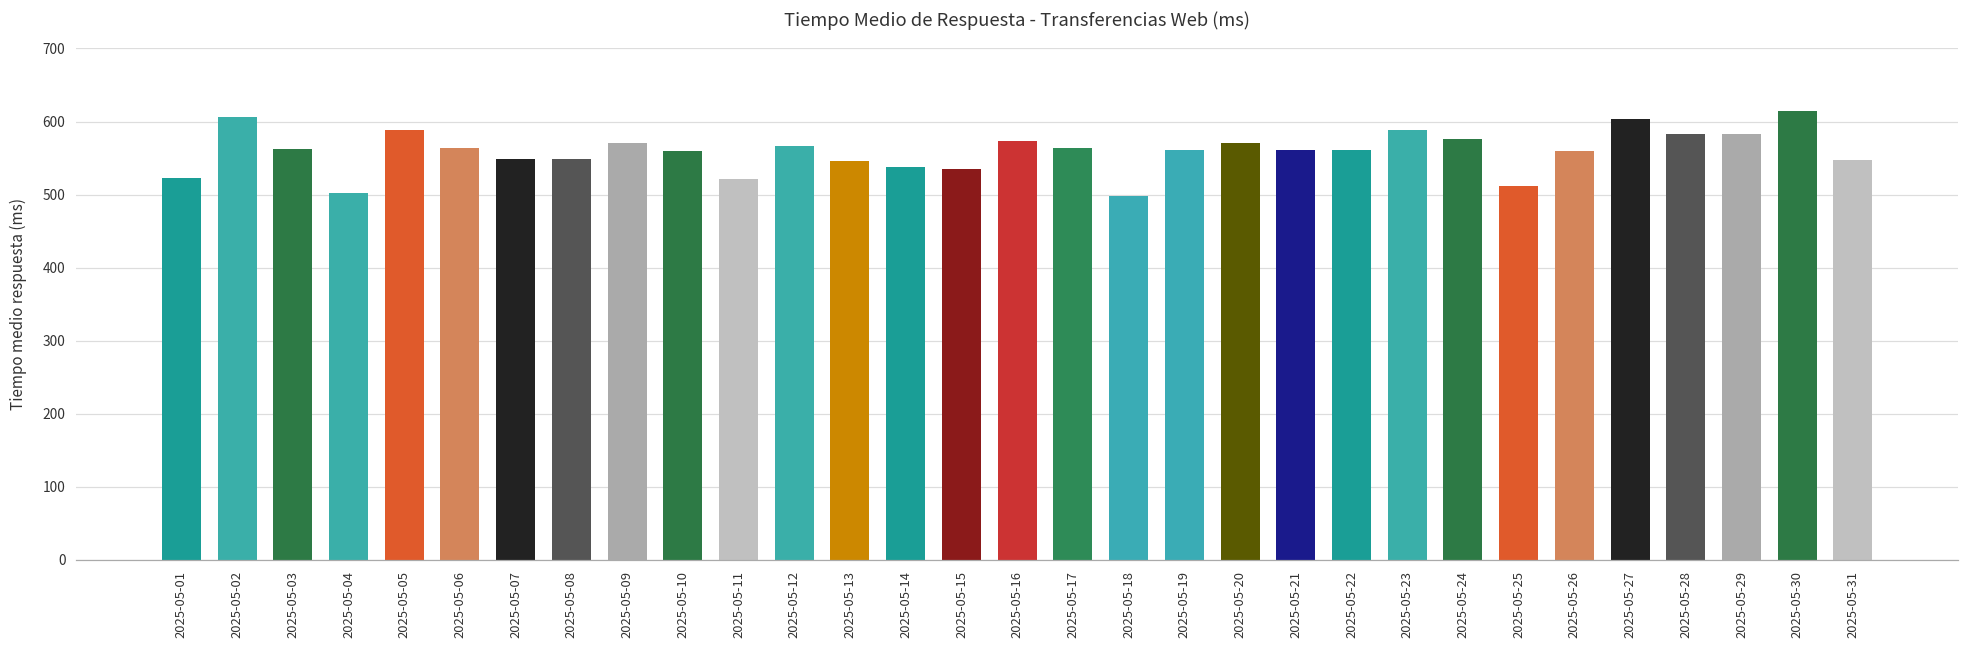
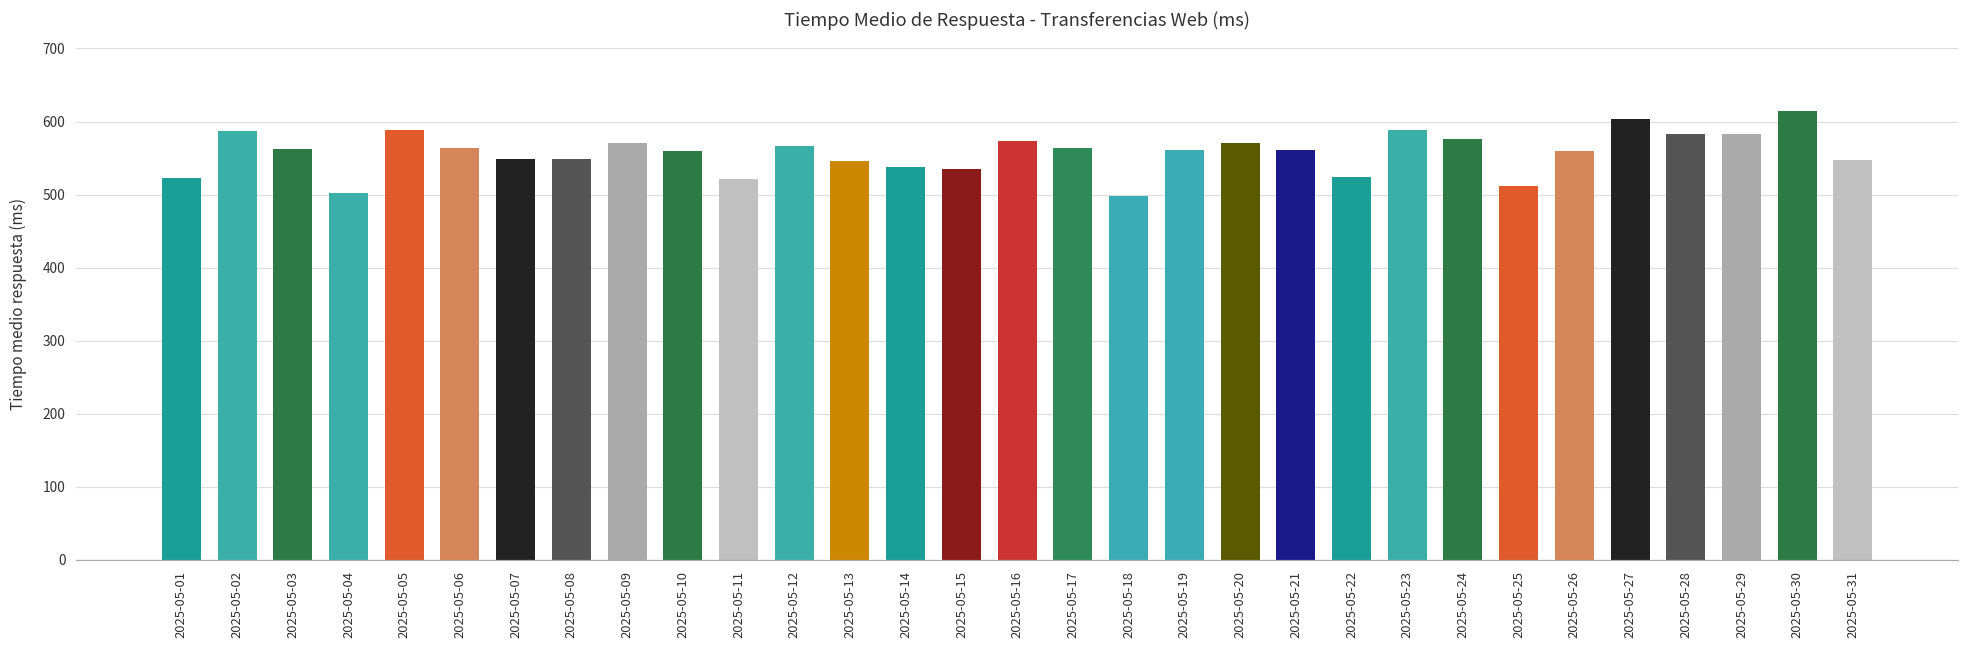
2025-05-02: 610 -> 590
2025-05-22: 560 -> 520
